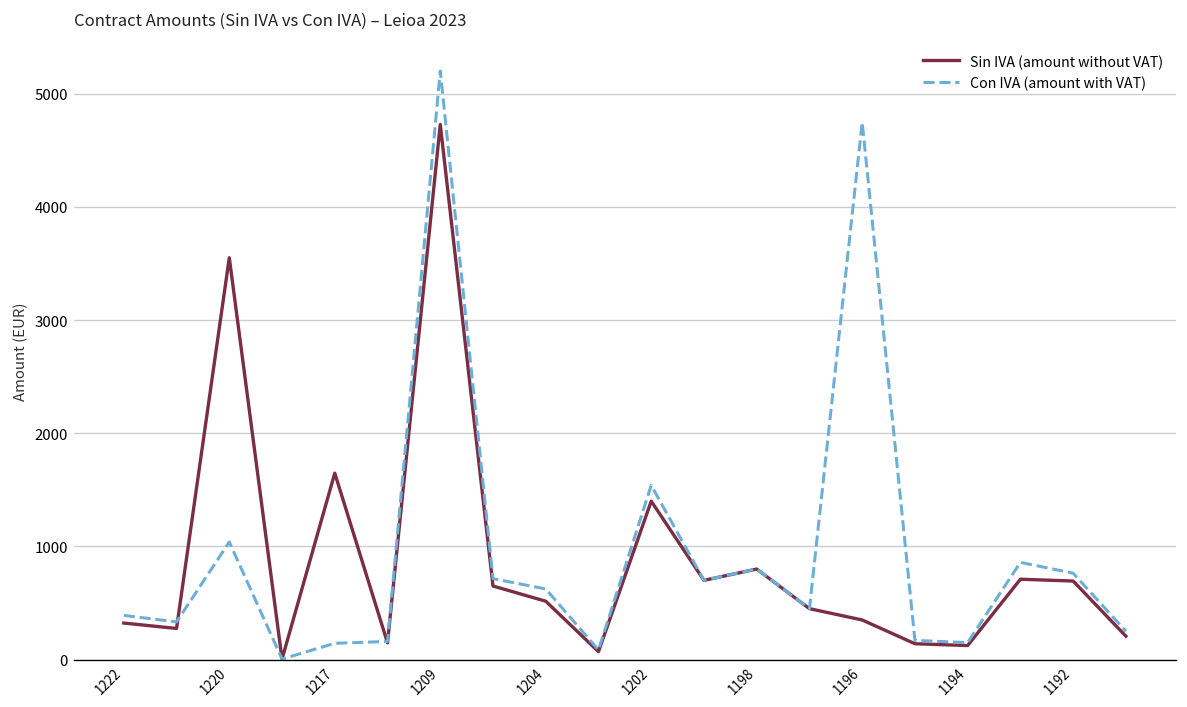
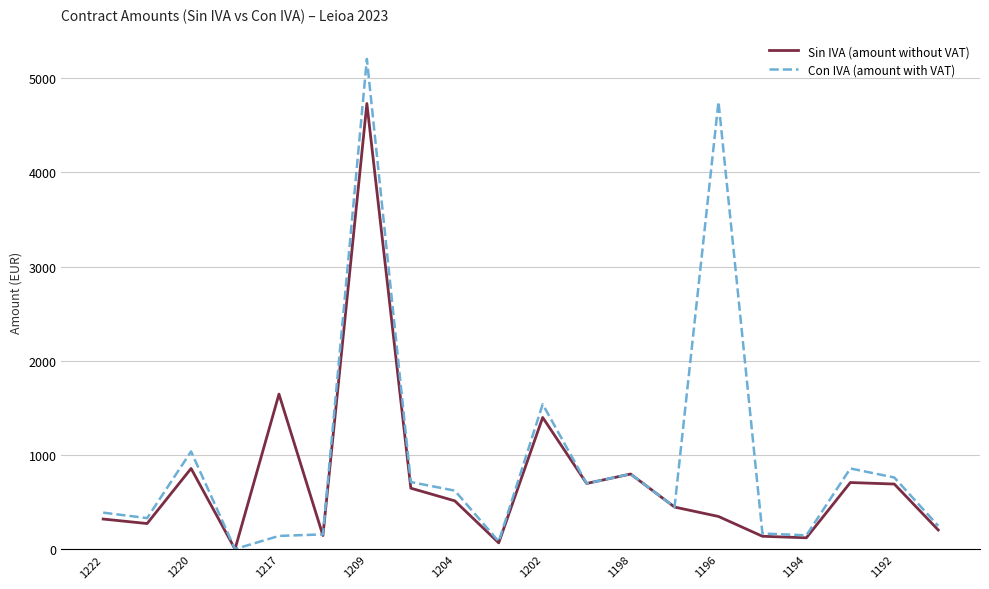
Sin IVA (amount without VAT), 1220: 3600 -> 900
